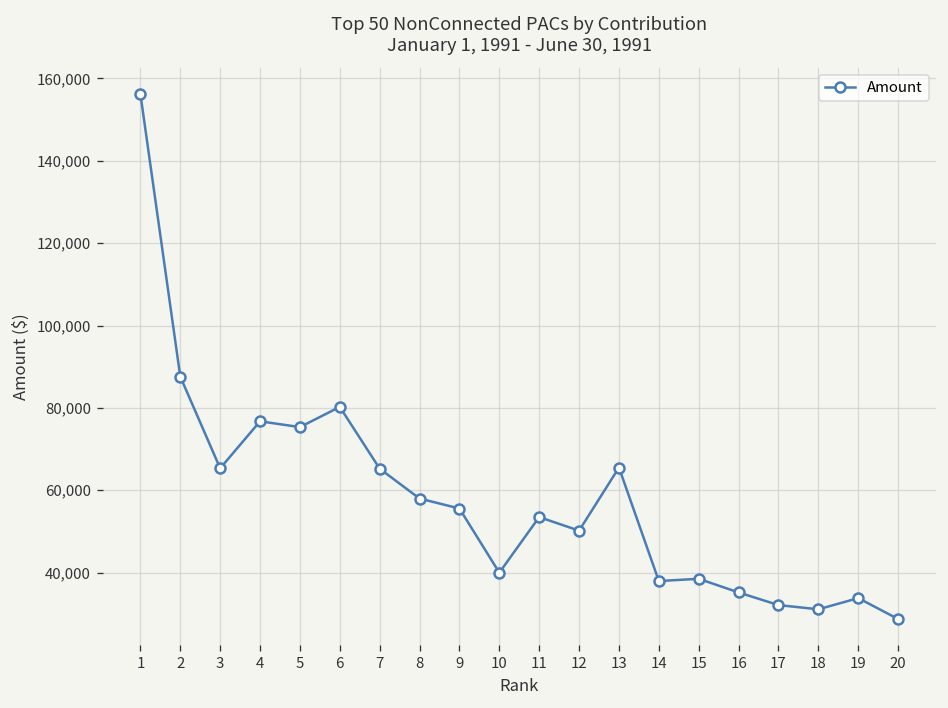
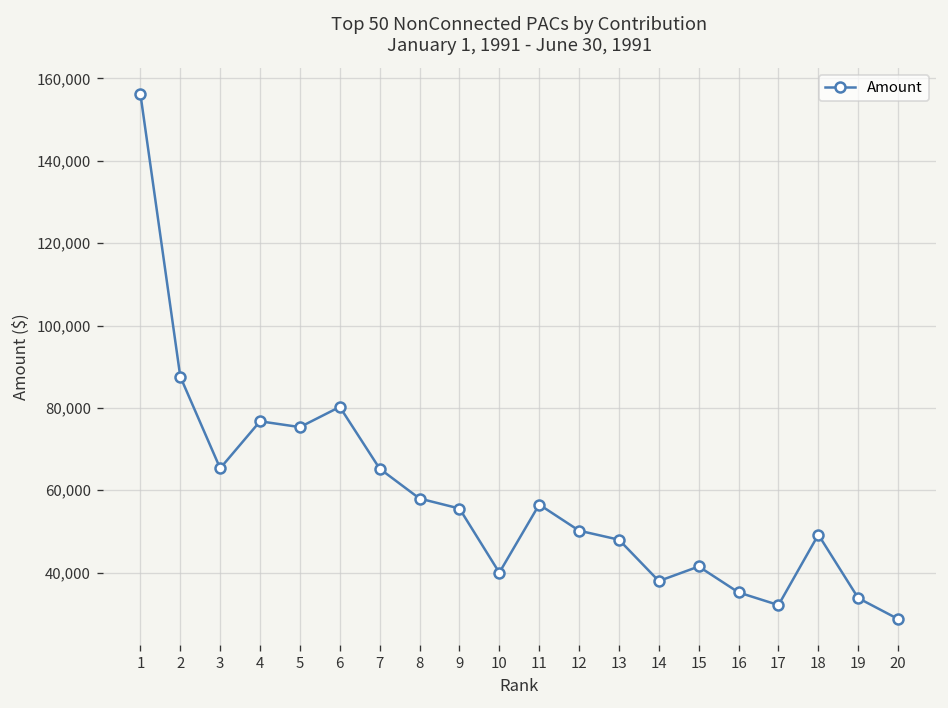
11: 54,000 -> 57,000
13: 66,000 -> 48,000
15: 39,000 -> 42,000
18: 31,000 -> 49,000
